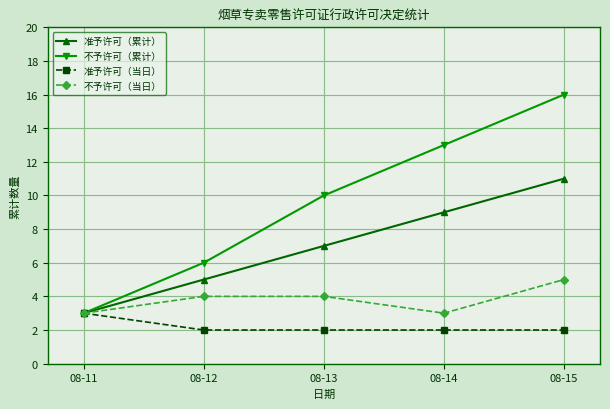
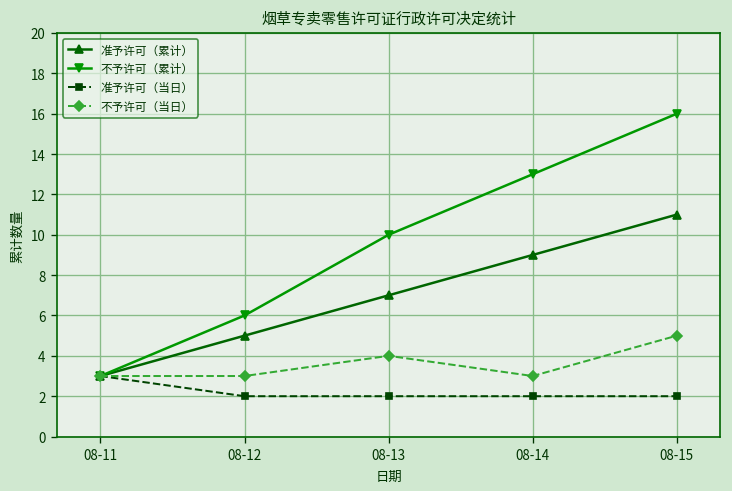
不予许可（当日）, 08-12: 4 -> 3
